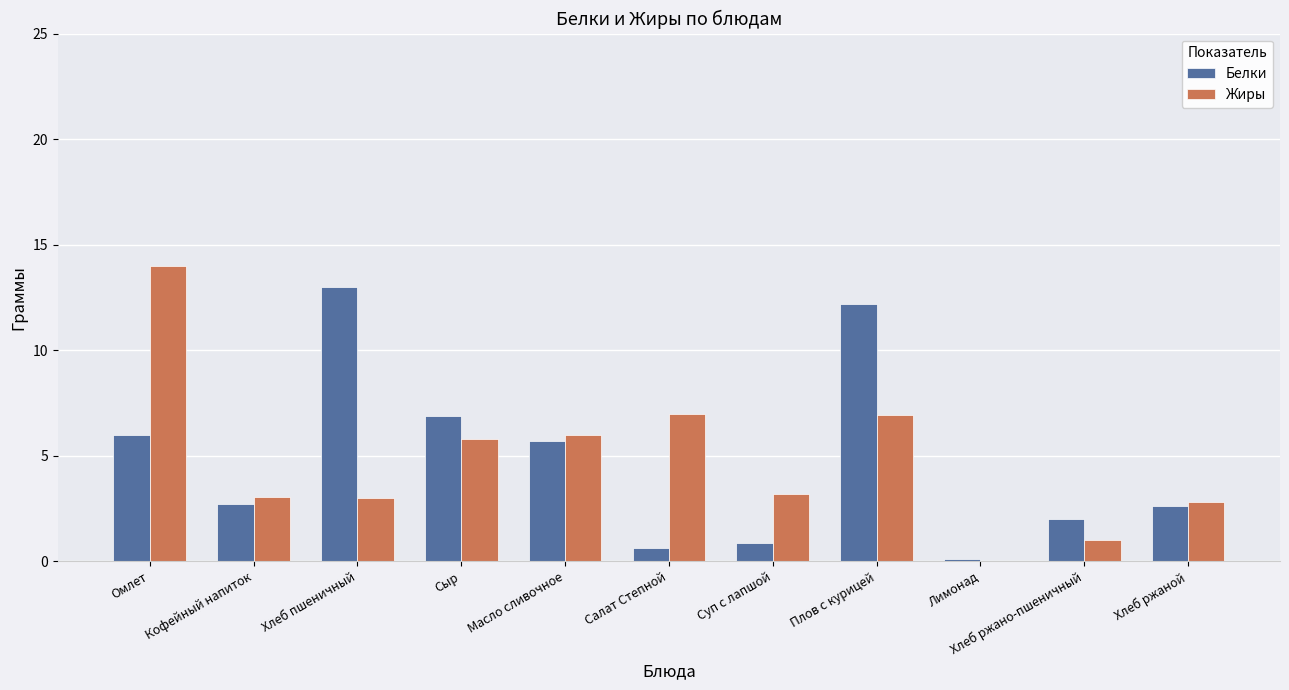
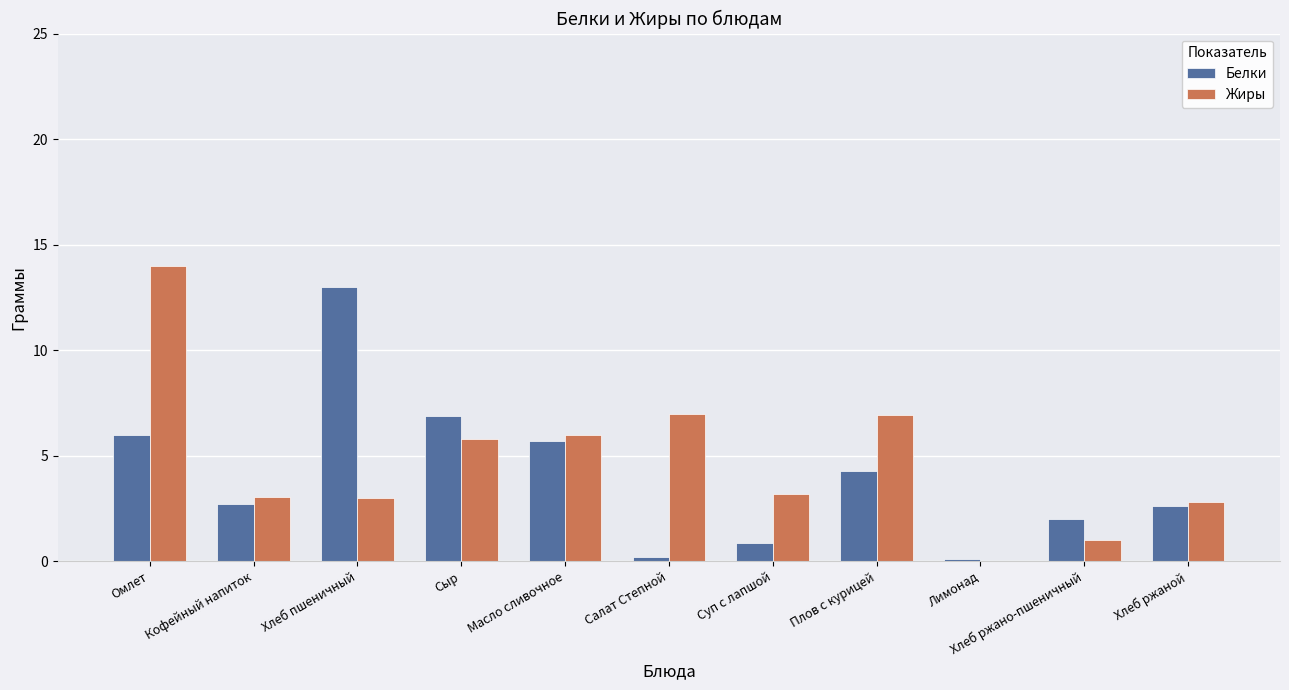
Белки, Салат Степной: 0.6 -> 0.2
Белки, Плов с курицей: 12.2 -> 4.3
